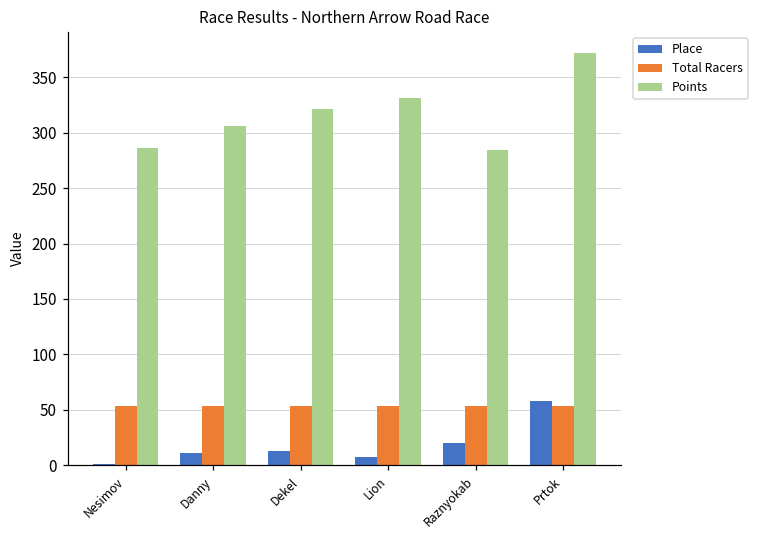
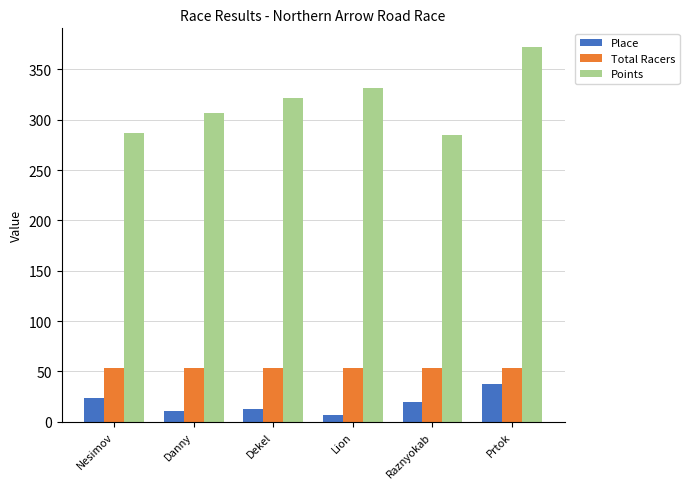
Place, Nesimov: 1 -> 24
Place, Prtok: 58 -> 38
